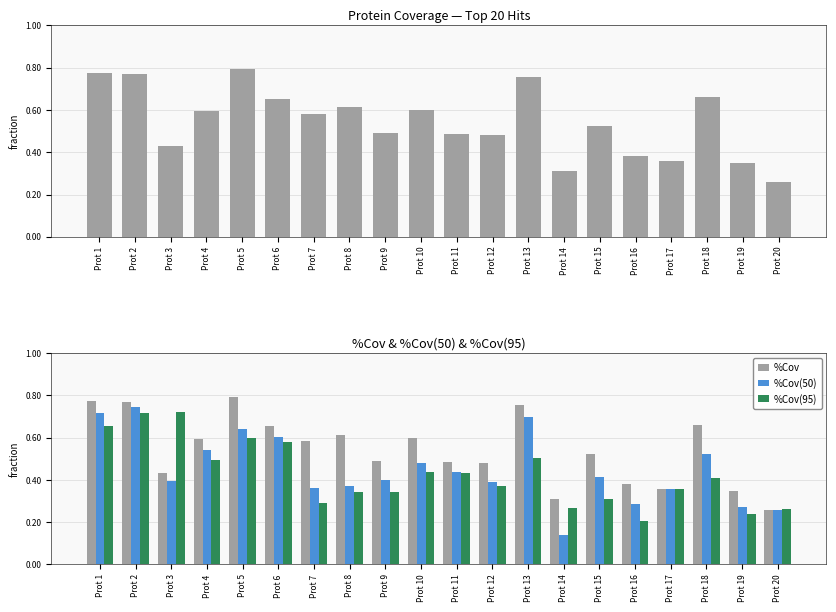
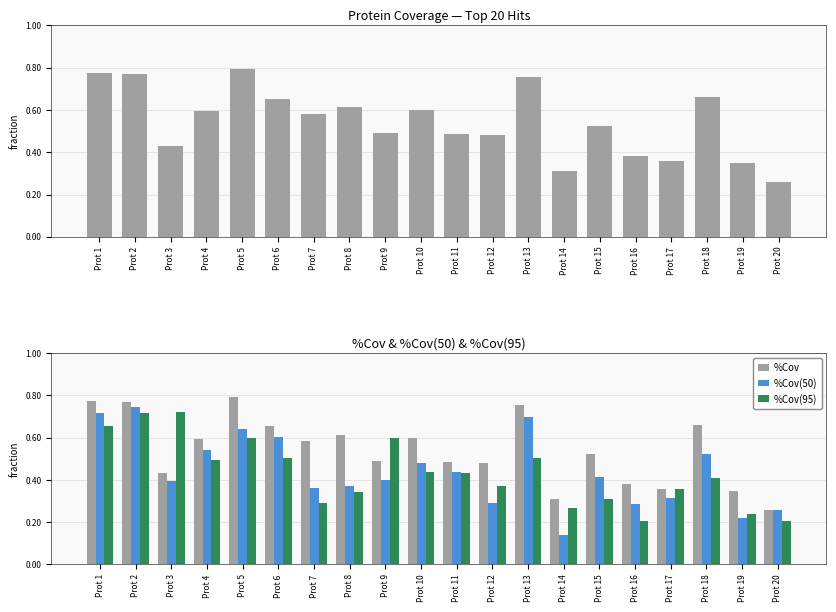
%Cov & %Cov(50) & %Cov(95), %Cov(95), Prot 6: 0.58 -> 0.50
%Cov & %Cov(50) & %Cov(95), %Cov(95), Prot 9: 0.34 -> 0.60
%Cov & %Cov(50) & %Cov(95), %Cov(50), Prot 12: 0.39 -> 0.29
%Cov & %Cov(50) & %Cov(95), %Cov(50), Prot 17: 0.36 -> 0.31
%Cov & %Cov(50) & %Cov(95), %Cov(50), Prot 19: 0.27 -> 0.22
%Cov & %Cov(50) & %Cov(95), %Cov(95), Prot 20: 0.26 -> 0.20
